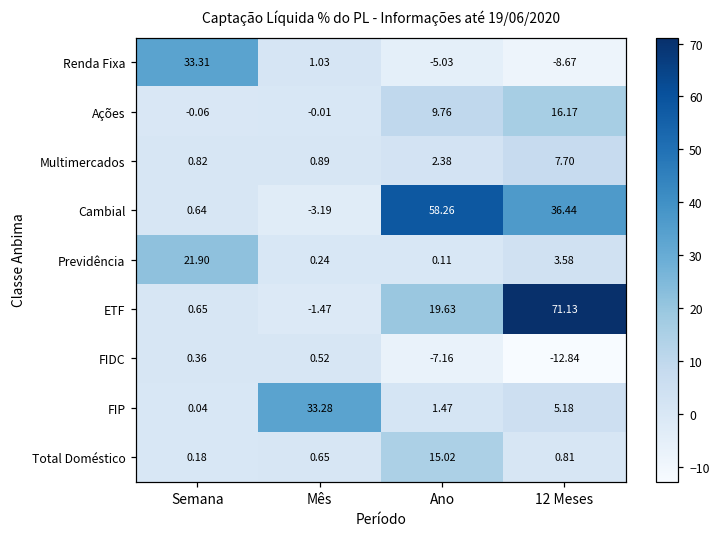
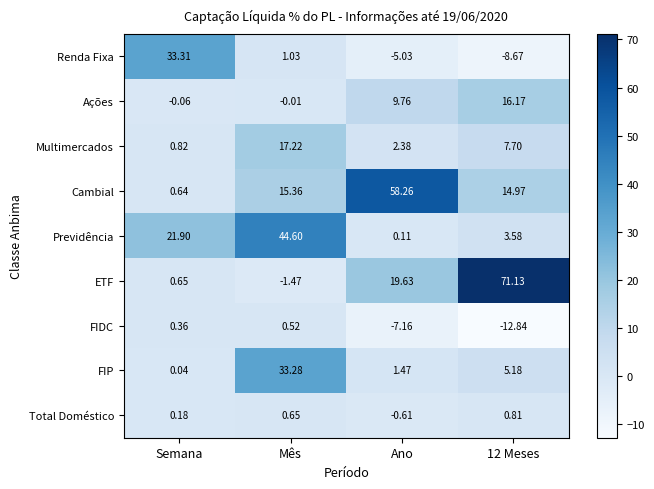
Multimercados, Mês: 0.89 -> 17.22
Cambial, Mês: -3.19 -> 15.36
Cambial, 12 Meses: 36.44 -> 14.97
Previdência, Mês: 0.24 -> 44.60
Total Doméstico, Ano: 15.02 -> -0.61
